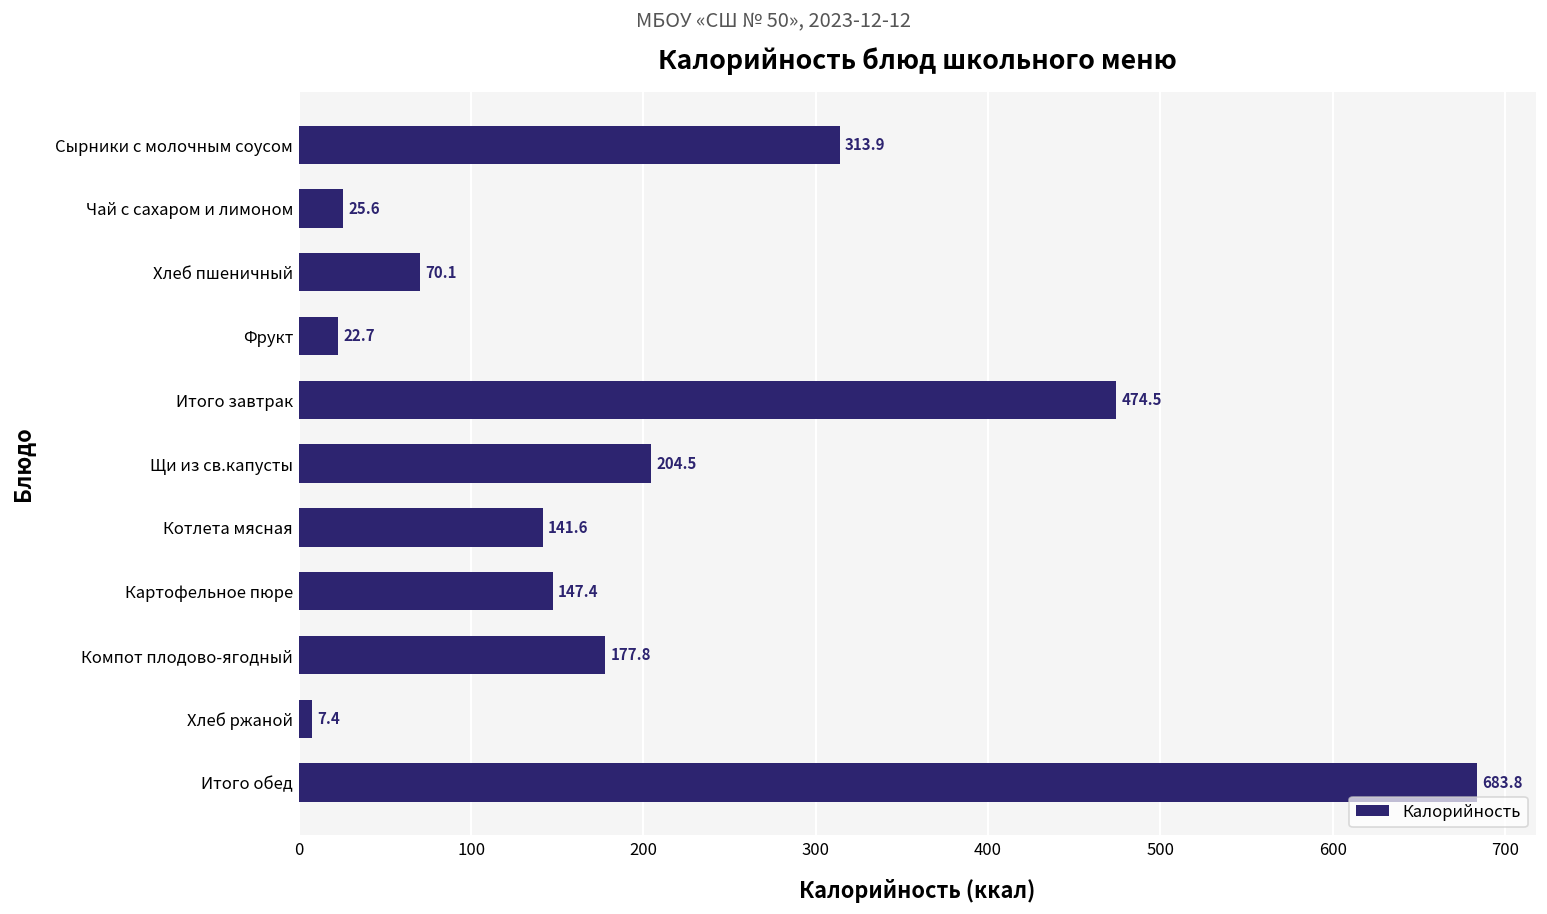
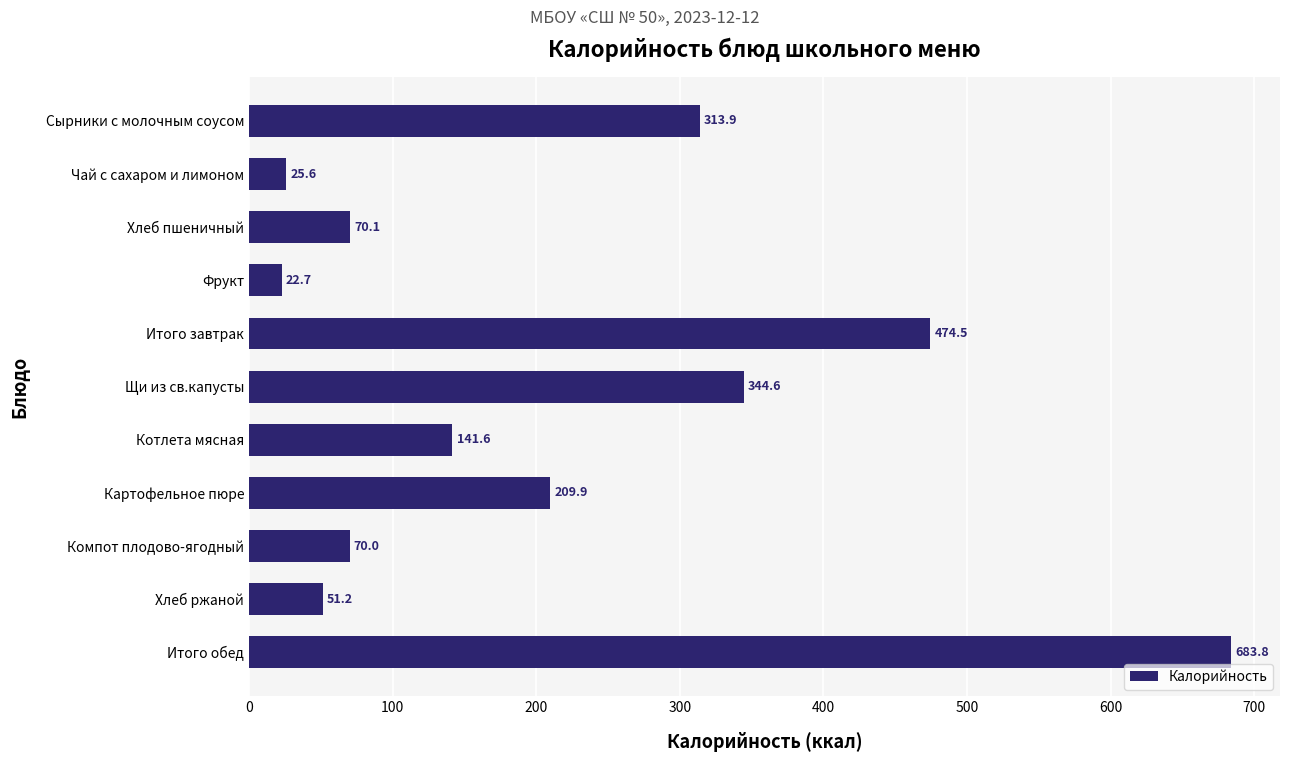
Щи из св.капусты: 204.5 -> 344.6
Картофельное пюре: 147.4 -> 209.9
Компот плодово-ягодный: 177.8 -> 70.0
Хлеб ржаной: 7.4 -> 51.2
